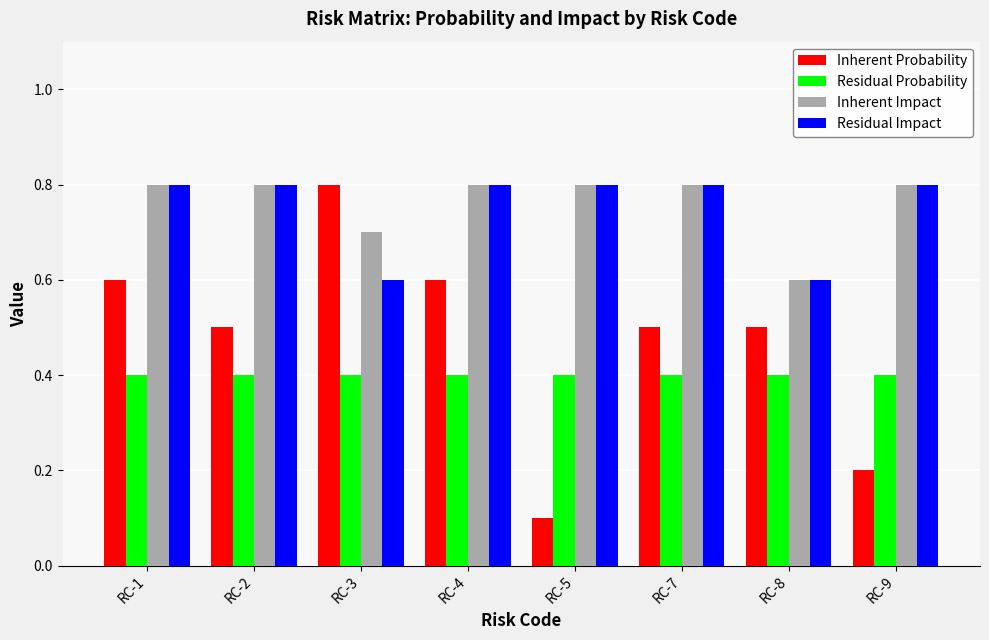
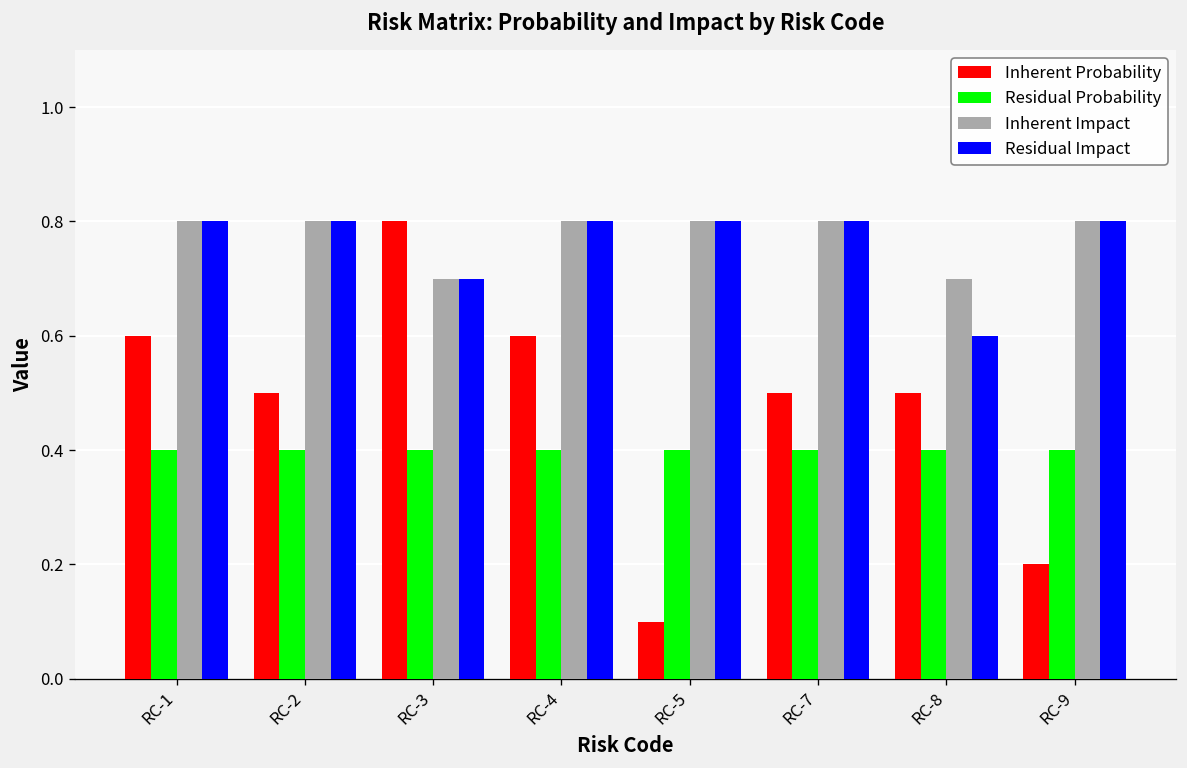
Residual Impact, RC-3: 0.6 -> 0.7
Inherent Impact, RC-8: 0.6 -> 0.7
